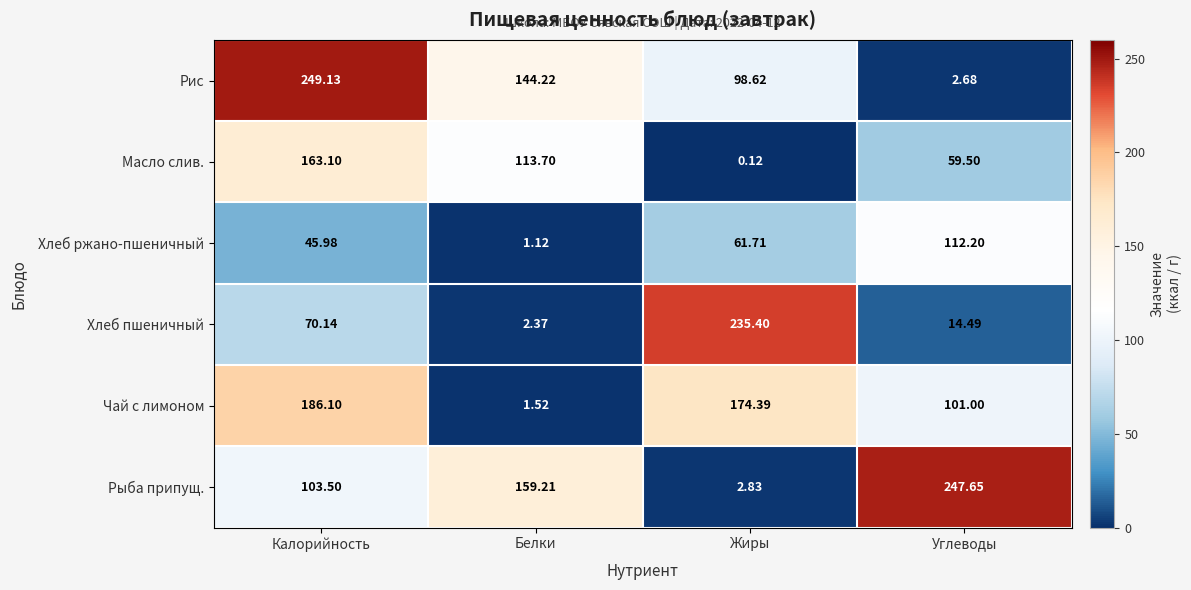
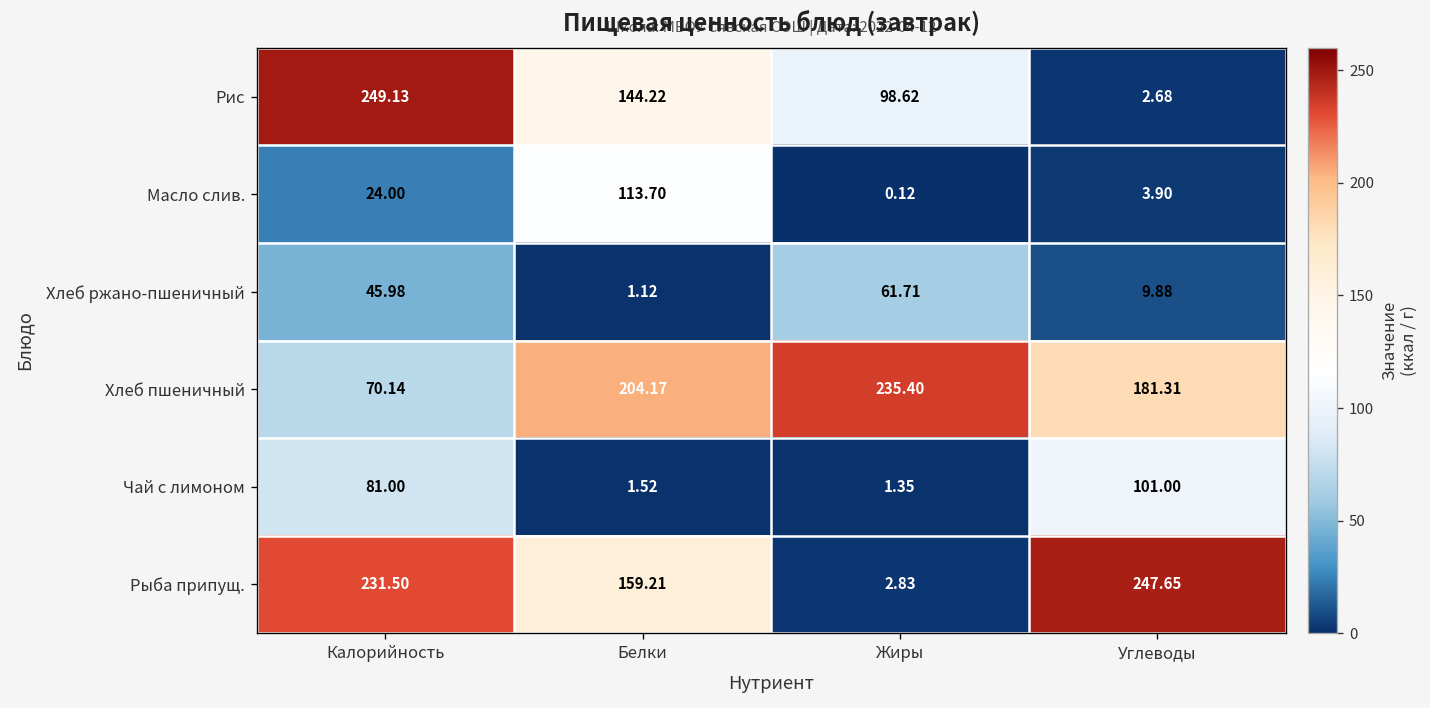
Масло слив., Калорийность: 163.10 -> 24.00
Масло слив., Углеводы: 59.50 -> 3.90
Хлеб ржано-пшеничный, Углеводы: 112.20 -> 9.88
Хлеб пшеничный, Белки: 2.37 -> 204.17
Хлеб пшеничный, Углеводы: 14.49 -> 181.31
Чай с лимоном, Калорийность: 186.10 -> 81.00
Чай с лимоном, Жиры: 174.39 -> 1.35
Рыба припущ., Калорийность: 103.50 -> 231.50
